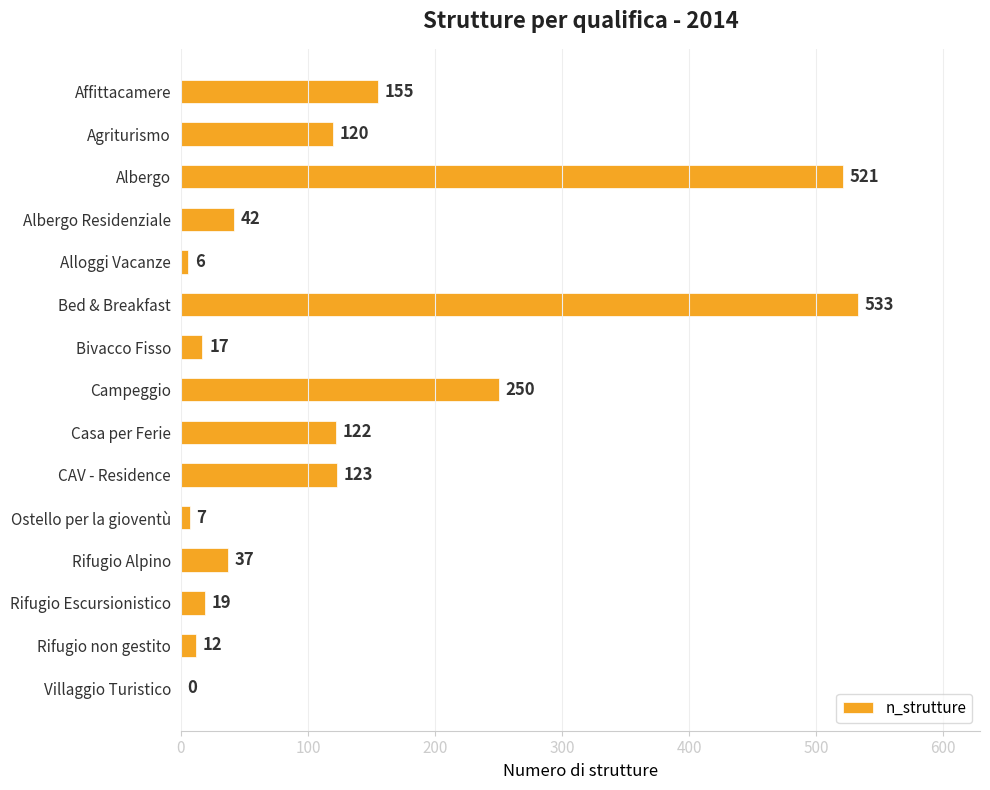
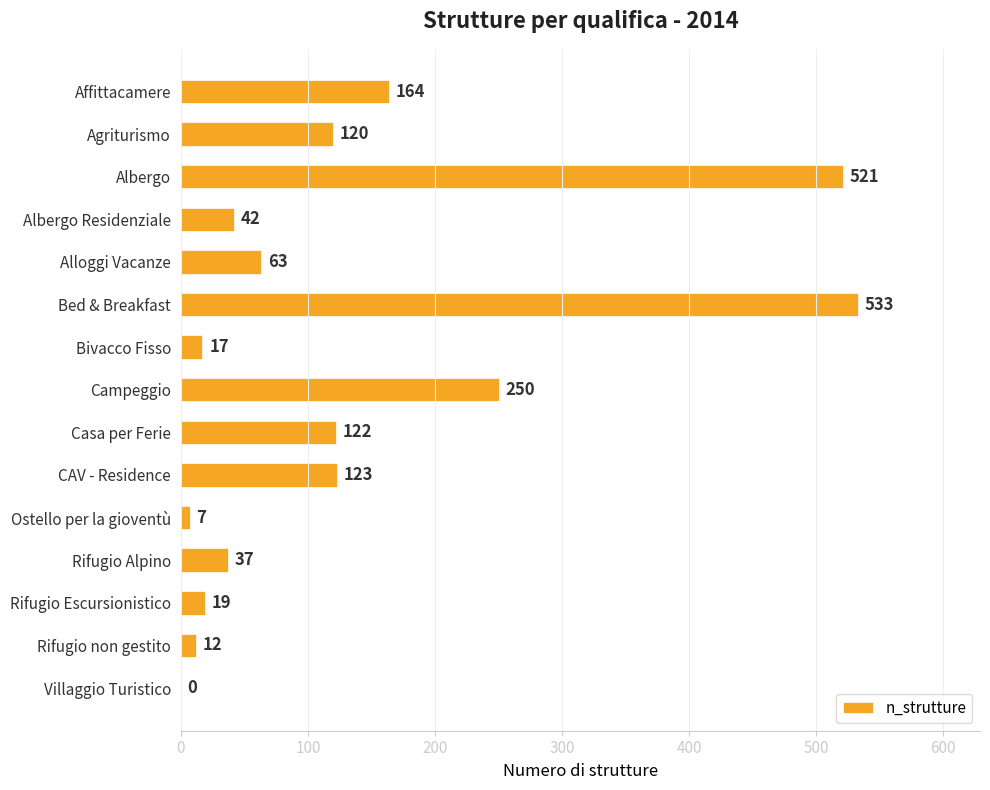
Affittacamere: 155 -> 164
Alloggi Vacanze: 6 -> 63
